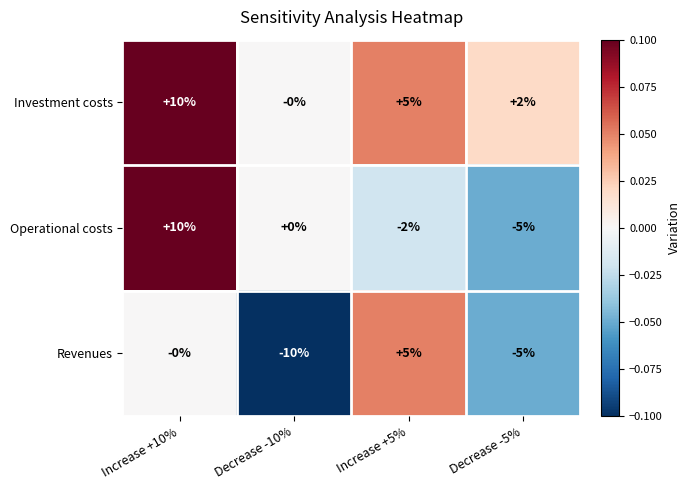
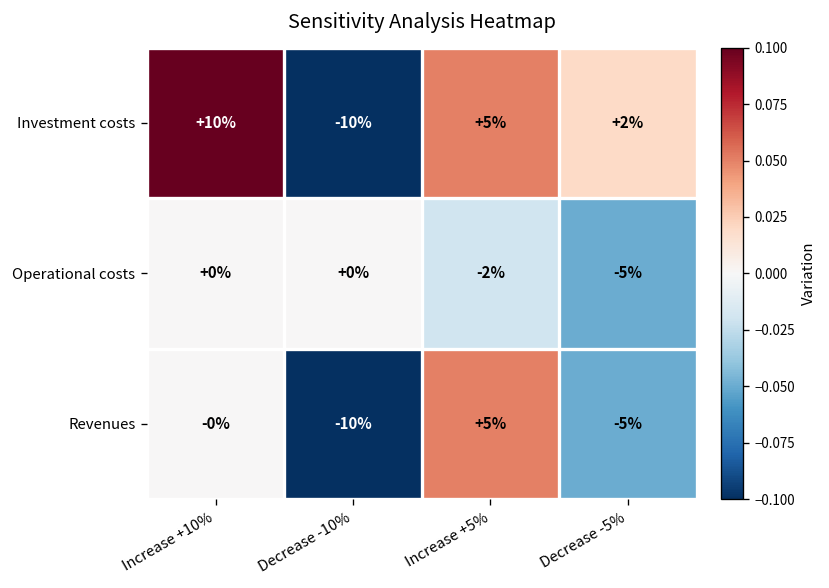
Investment costs, Decrease -10%: -0% -> -10%
Operational costs, Increase +10%: +10% -> +0%
